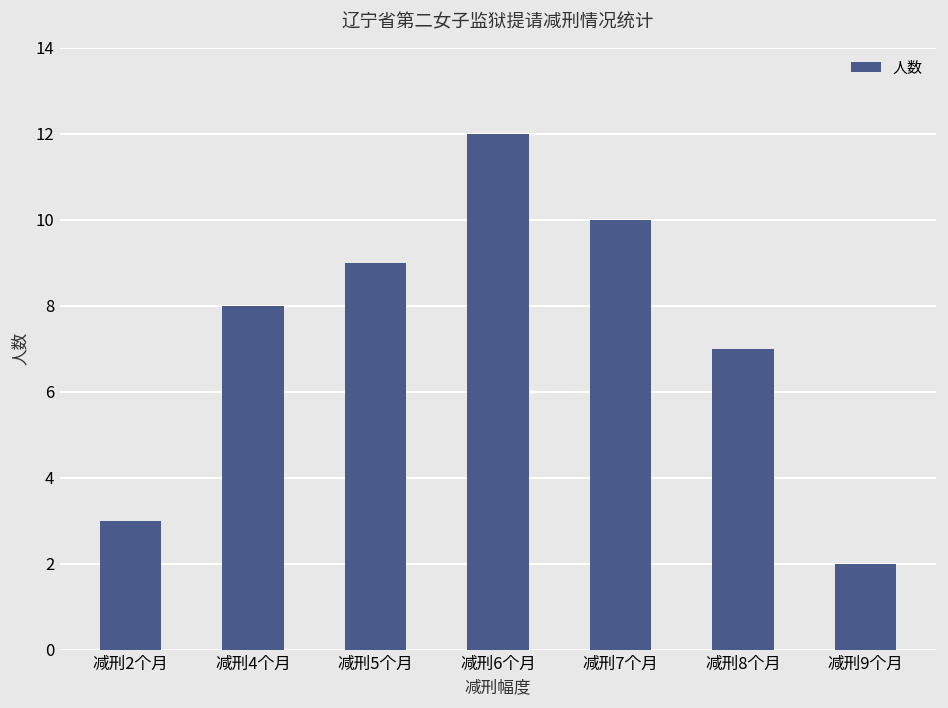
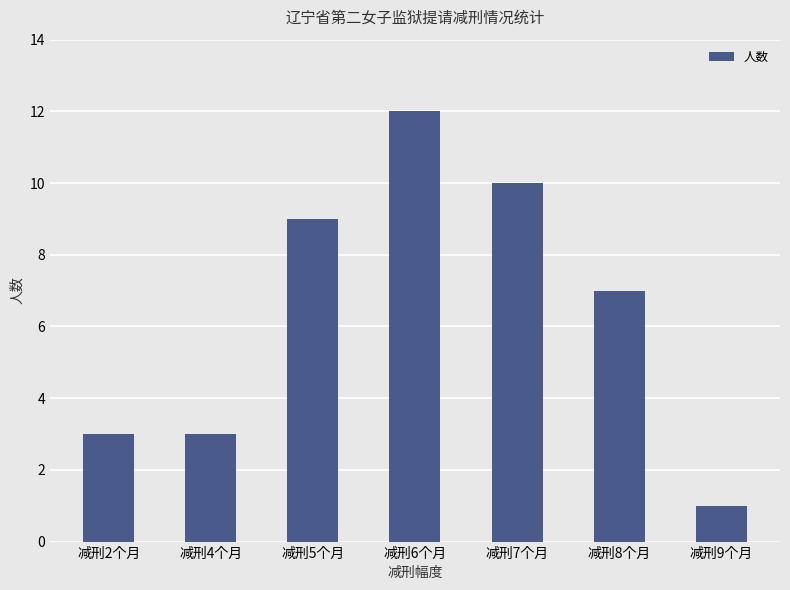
减刑4个月: 8 -> 3
减刑9个月: 2 -> 1
